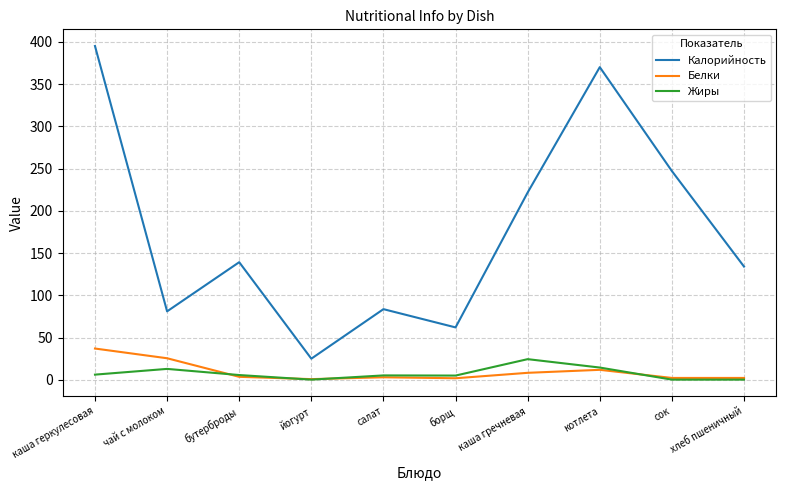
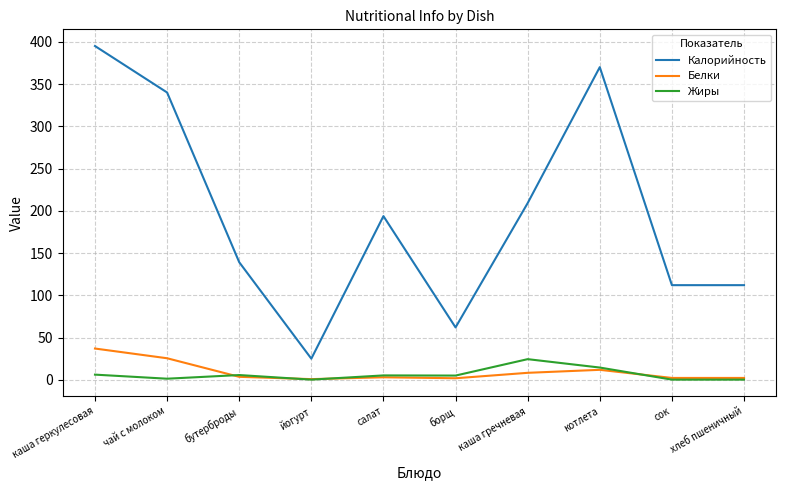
Калорийность, чай с молоком: 80 -> 340
Жиры, чай с молоком: 10 -> 0
Калорийность, салат: 80 -> 190
Калорийность, каша гречневая: 220 -> 210
Калорийность, сок: 250 -> 110
Калорийность, хлеб пшеничный: 130 -> 110
